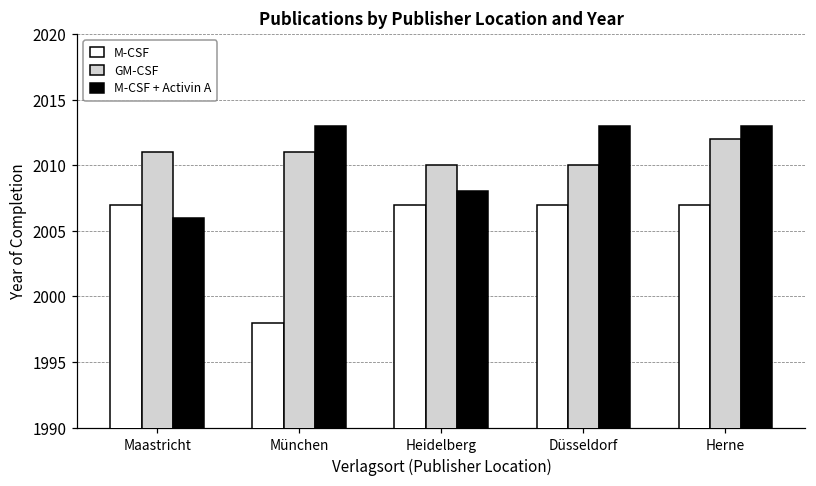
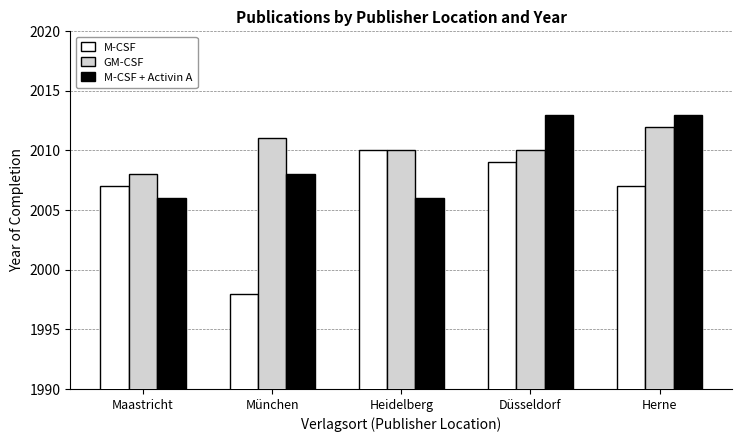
GM-CSF, Maastricht: 2011 -> 2008
M-CSF + Activin A, München: 2013 -> 2008
M-CSF, Heidelberg: 2007 -> 2010
M-CSF + Activin A, Heidelberg: 2008 -> 2006
M-CSF, Düsseldorf: 2007 -> 2009
